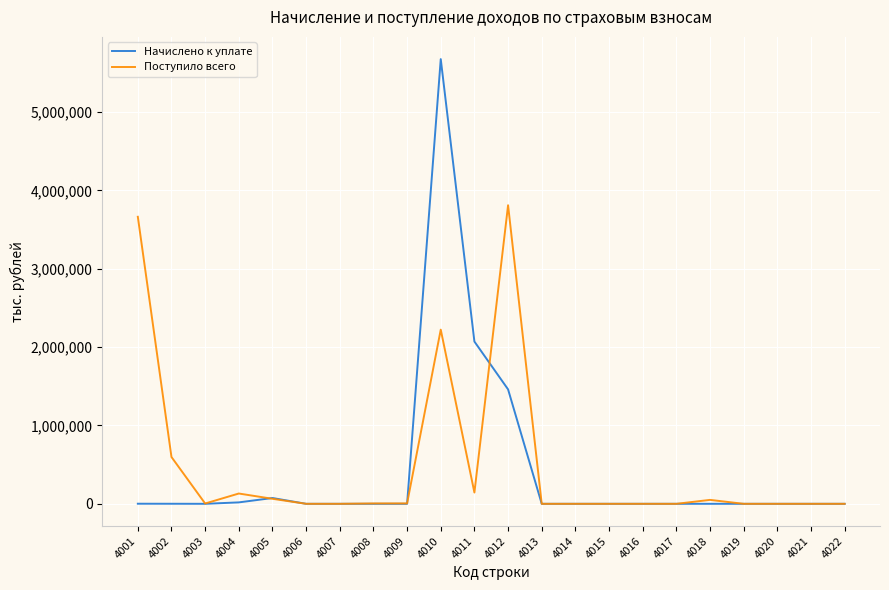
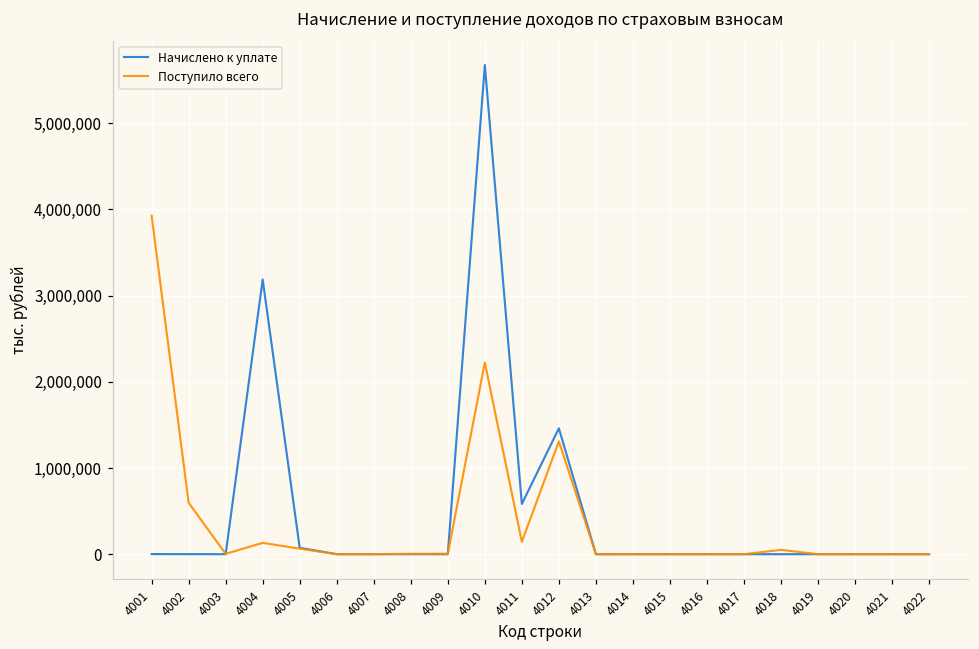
Поступило всего, 4001: 3,700,000 -> 3,900,000
Начислено к уплате, 4004: 0 -> 3,200,000
Начислено к уплате, 4011: 2,100,000 -> 600,000
Поступило всего, 4012: 3,800,000 -> 1,300,000
